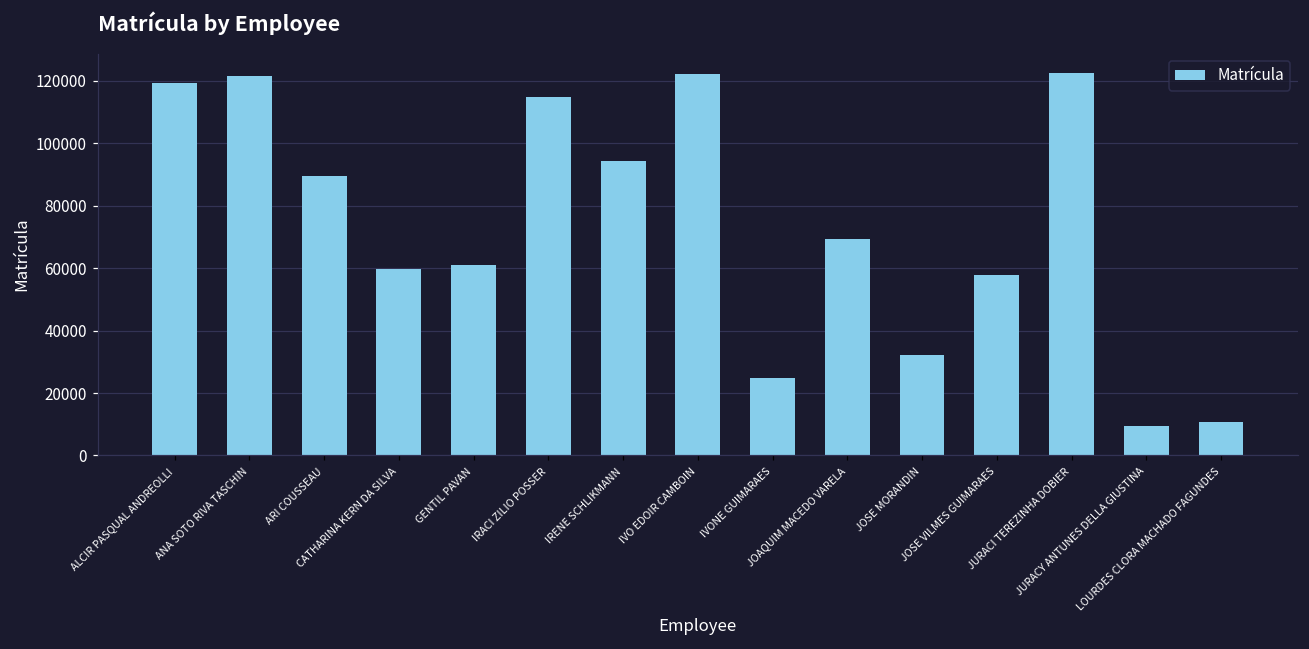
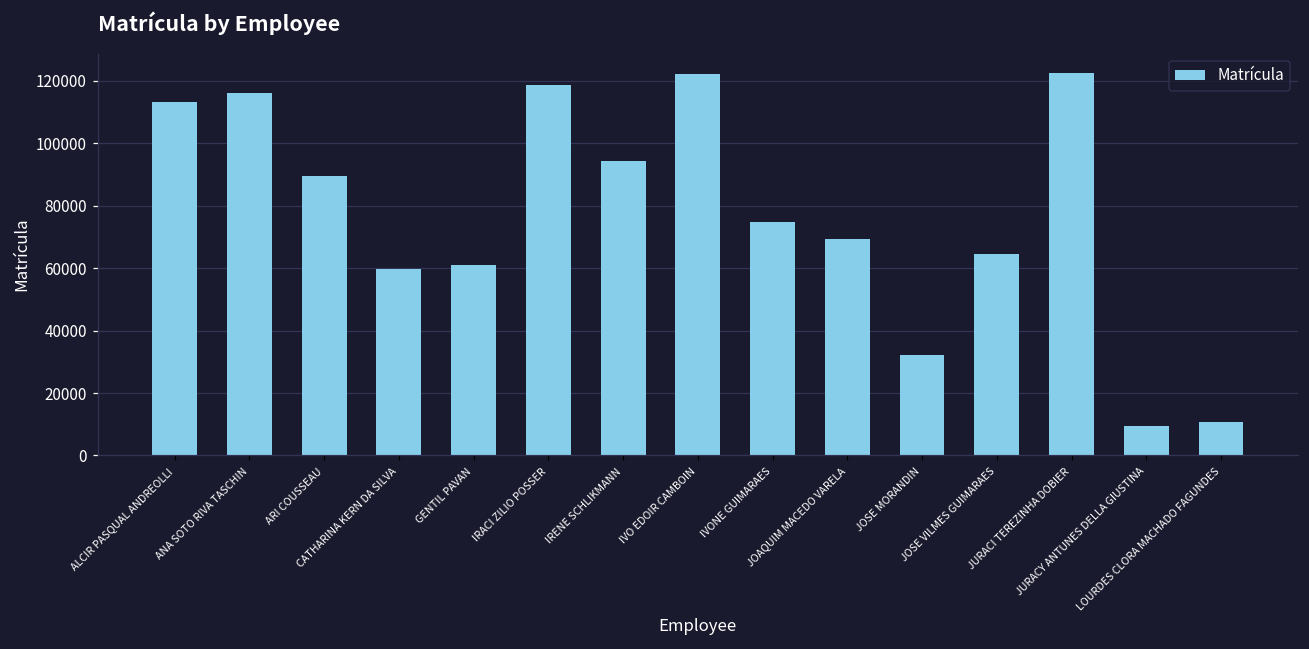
ALCIR PASQUAL ANDREOLLI: 119000 -> 113000
ANA SOTO RIVA TASCHIN: 121000 -> 116000
IRACI ZILIO POSSER: 115000 -> 119000
IVONE GUIMARAES: 25000 -> 75000
JOSE VILMES GUIMARAES: 58000 -> 65000
